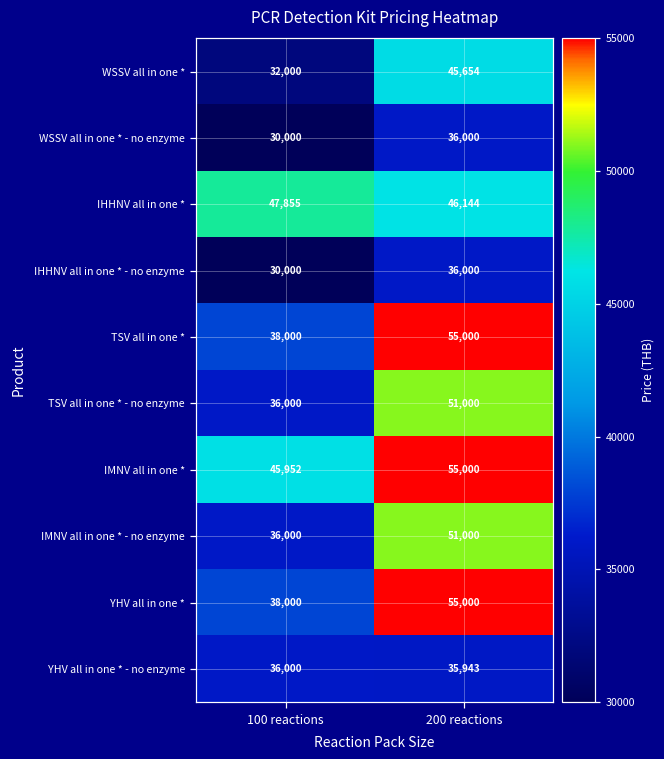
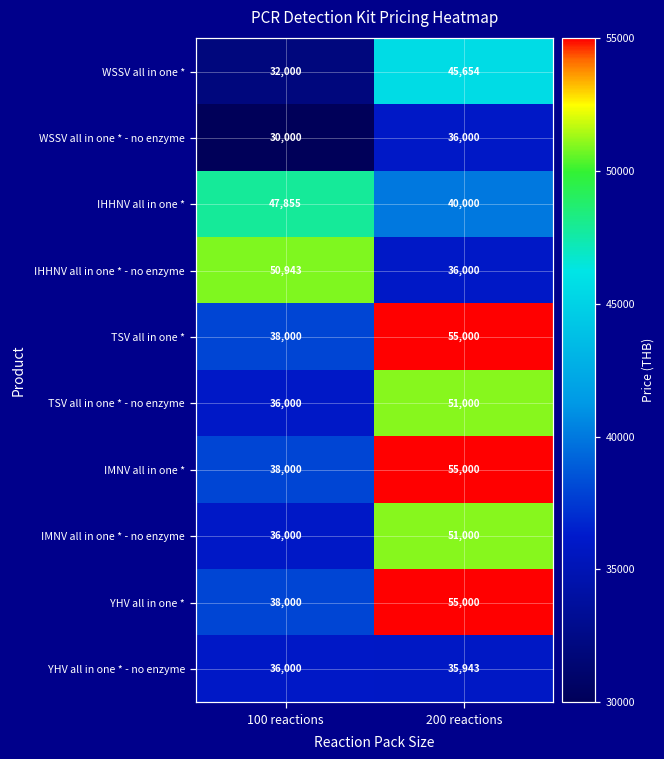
IHHNV all in one *, 200 reactions: 46,144 -> 40,000
IHHNV all in one * - no enzyme, 100 reactions: 30,000 -> 50,943
IMNV all in one *, 100 reactions: 45,952 -> 38,000
